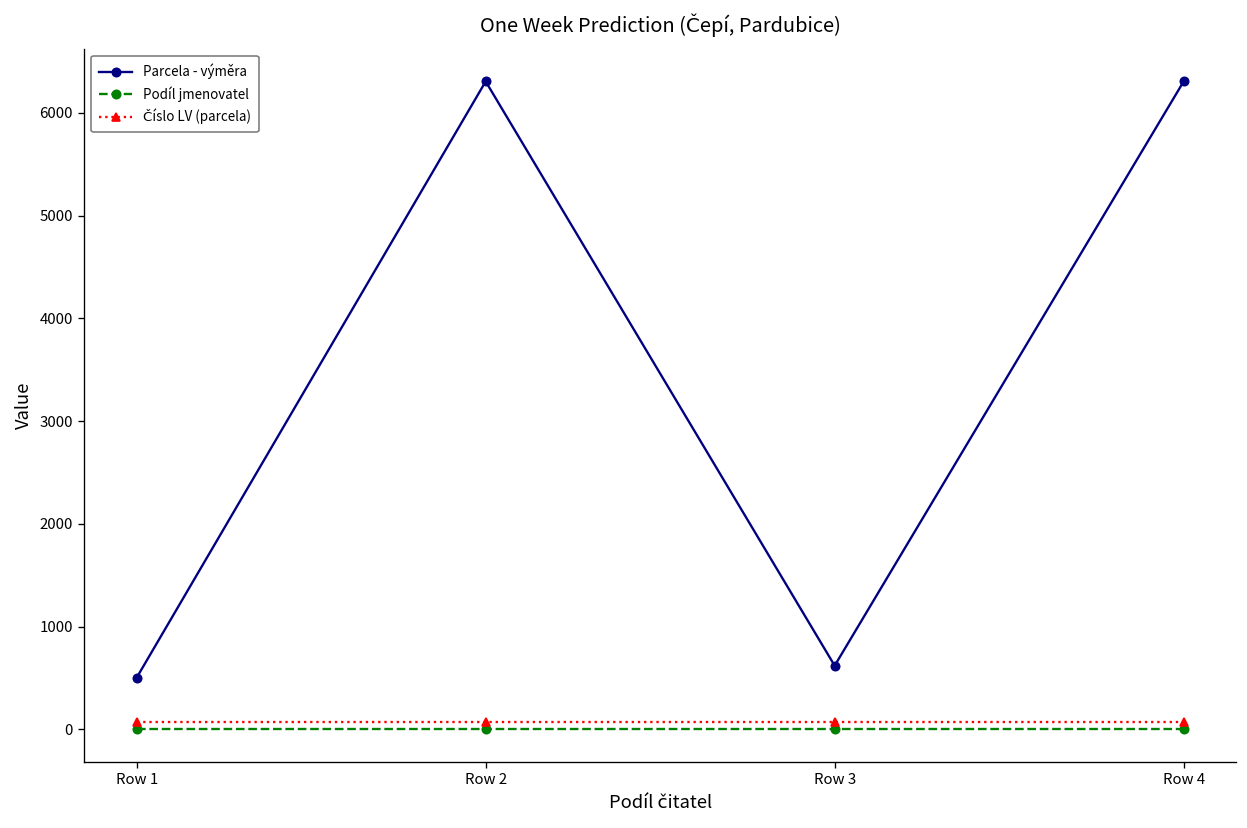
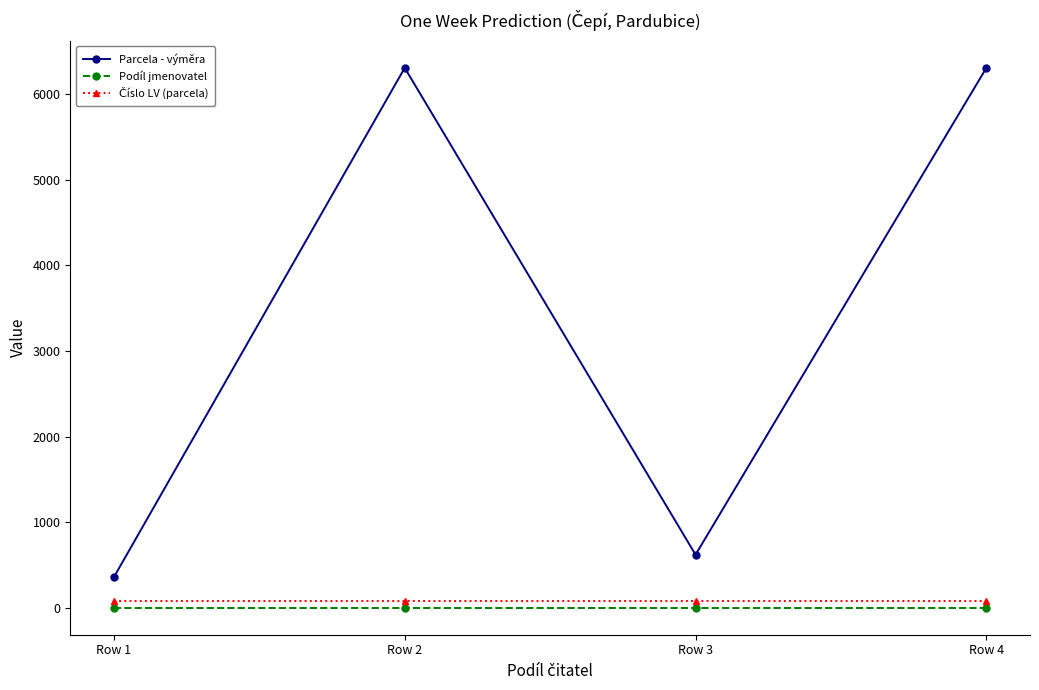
Parcela - výměra, Row 1: 500 -> 400
